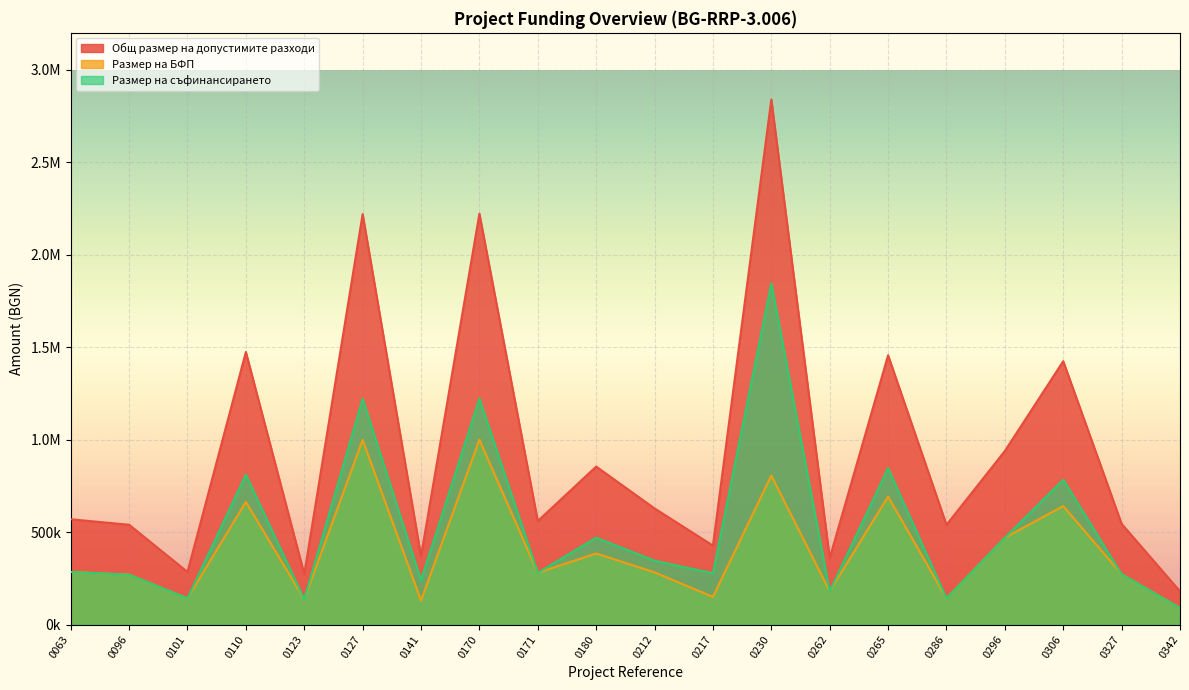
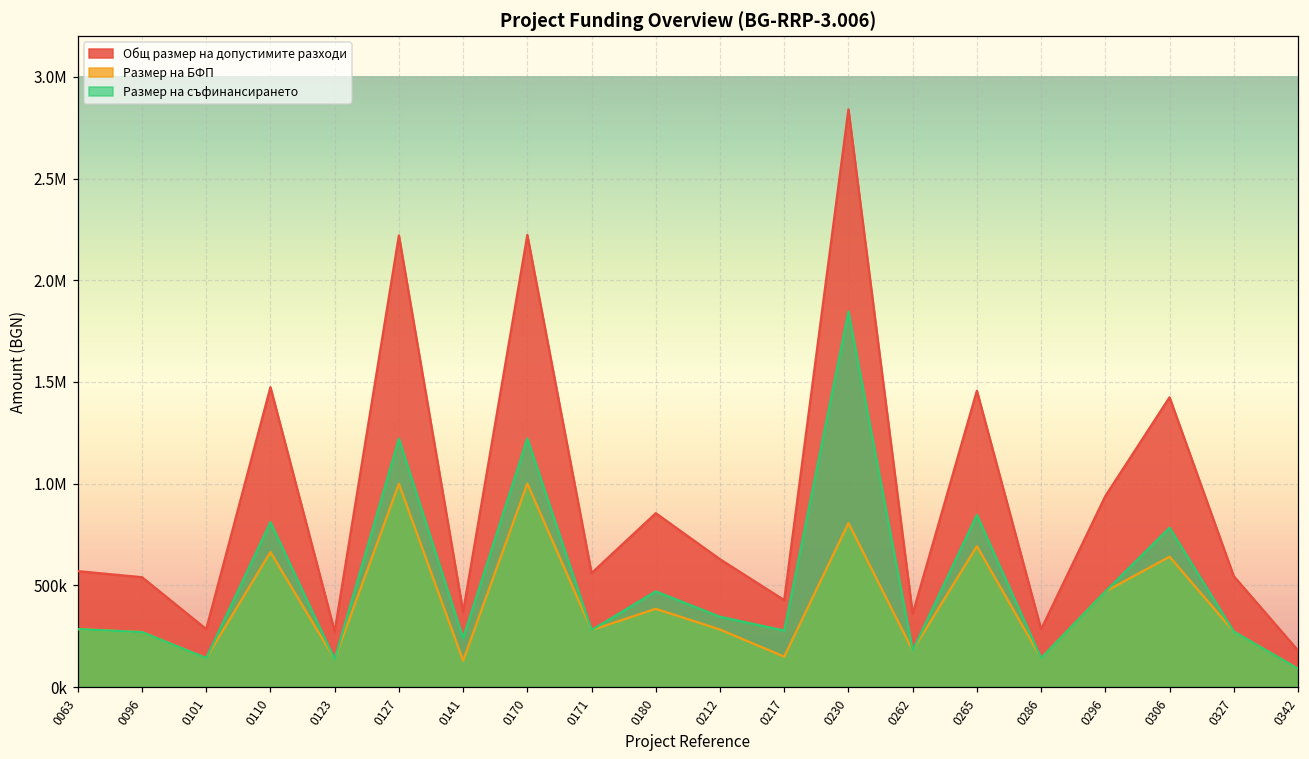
Общ размер на допустимите разходи, 0286: 540000 -> 280000
